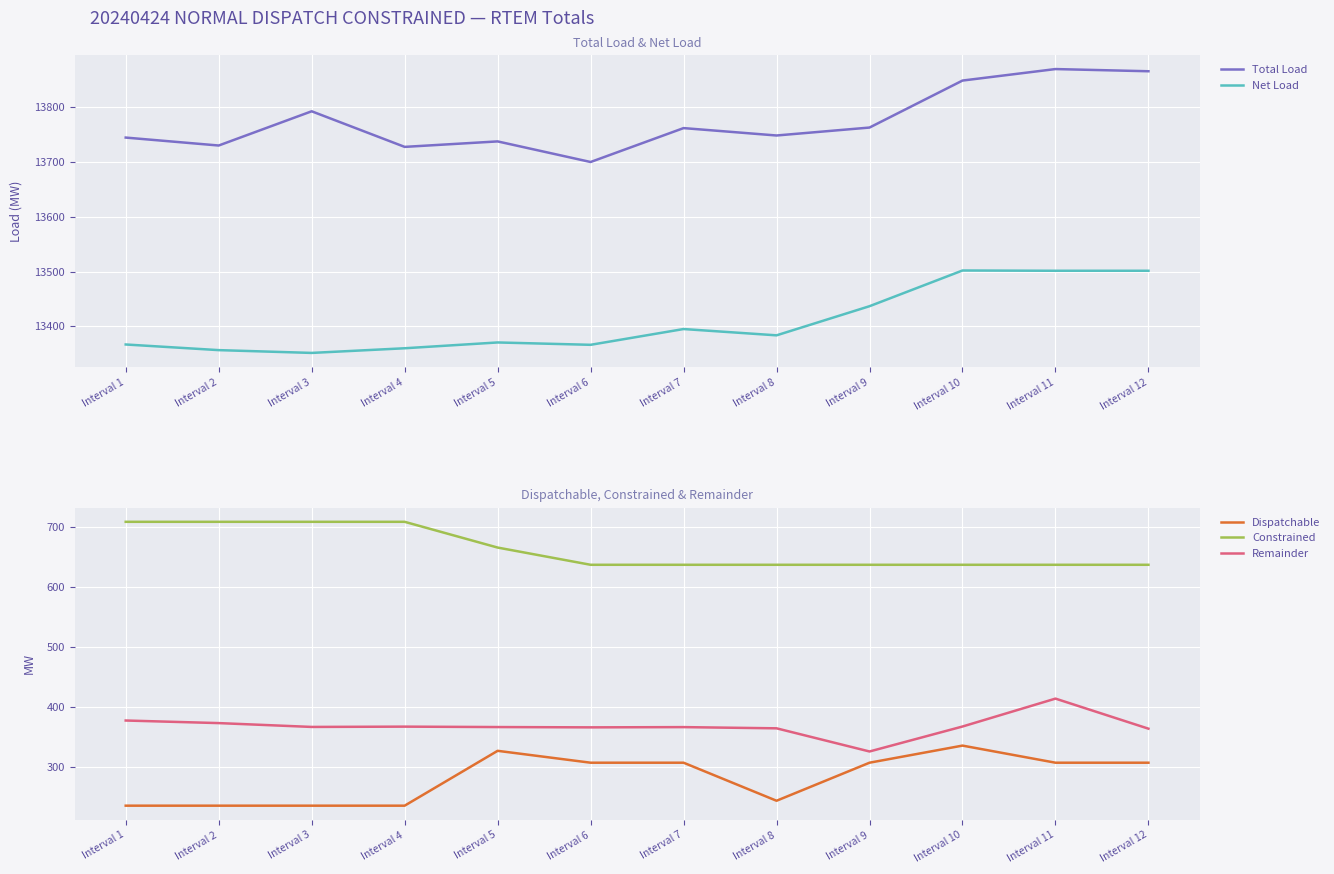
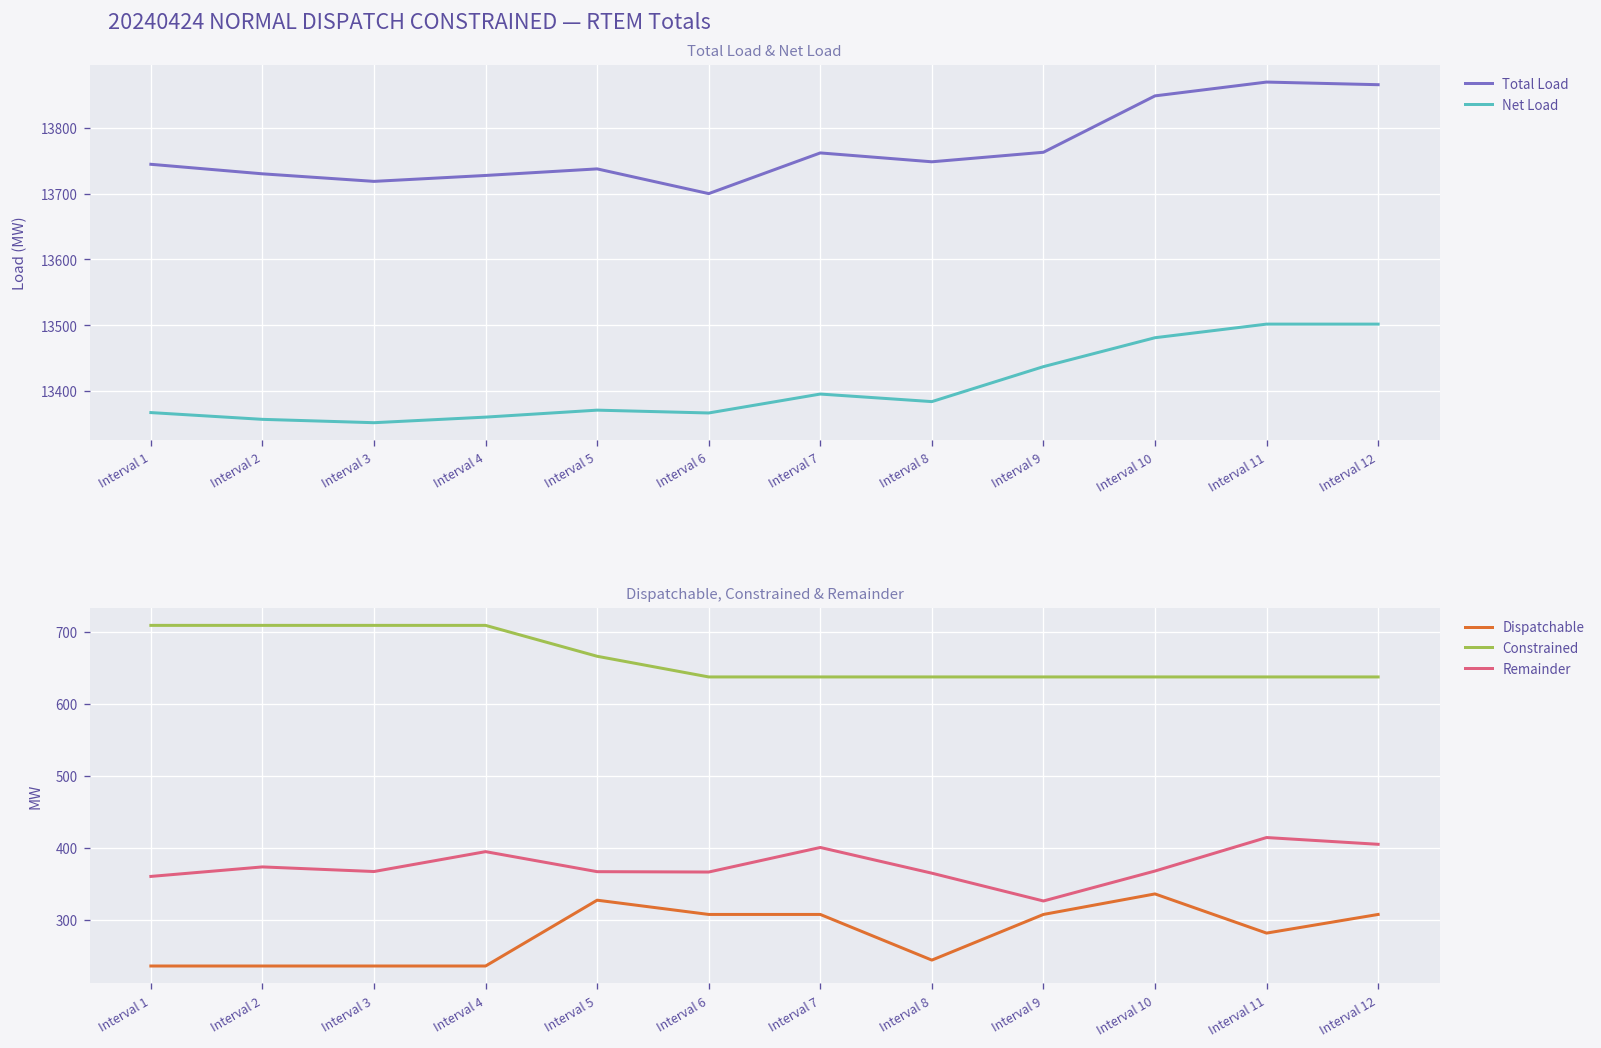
Total Load & Net Load, Total Load, Interval 3: 13790 -> 13720
Total Load & Net Load, Net Load, Interval 10: 13500 -> 13480
Dispatchable, Constrained & Remainder, Remainder, Interval 1: 380 -> 360
Dispatchable, Constrained & Remainder, Remainder, Interval 4: 370 -> 390
Dispatchable, Constrained & Remainder, Remainder, Interval 7: 370 -> 400
Dispatchable, Constrained & Remainder, Dispatchable, Interval 11: 310 -> 280
Dispatchable, Constrained & Remainder, Remainder, Interval 12: 360 -> 410
